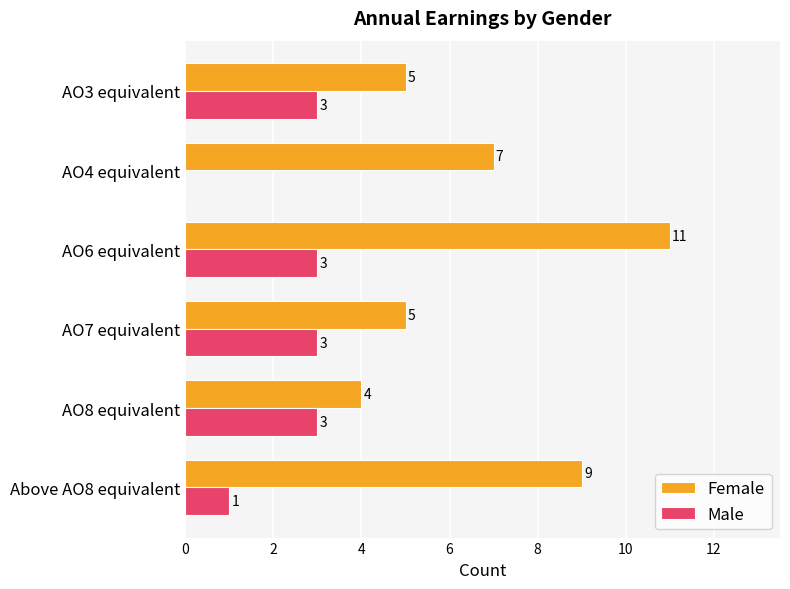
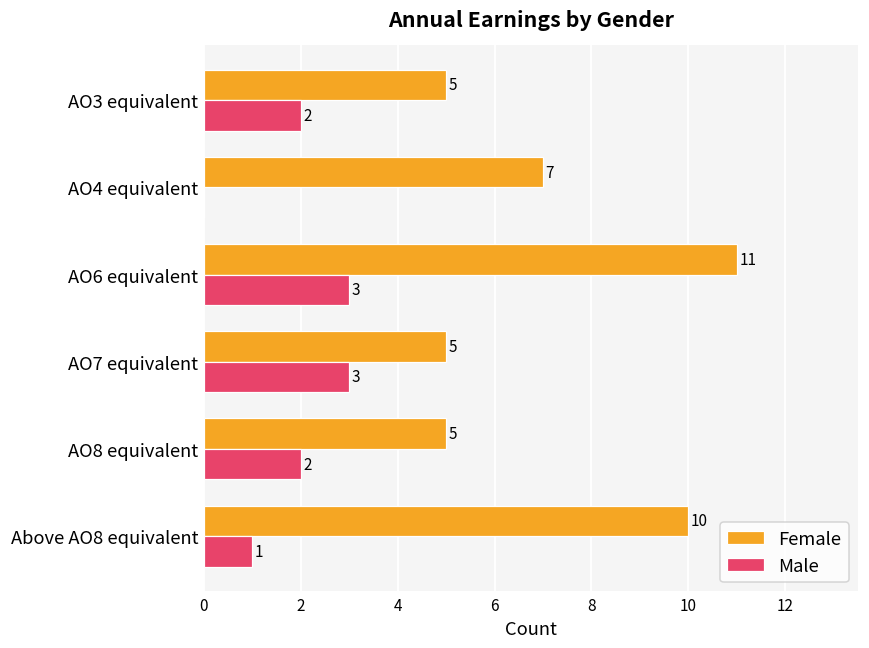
Male, AO3 equivalent: 3 -> 2
Female, AO8 equivalent: 4 -> 5
Male, AO8 equivalent: 3 -> 2
Female, Above AO8 equivalent: 9 -> 10
